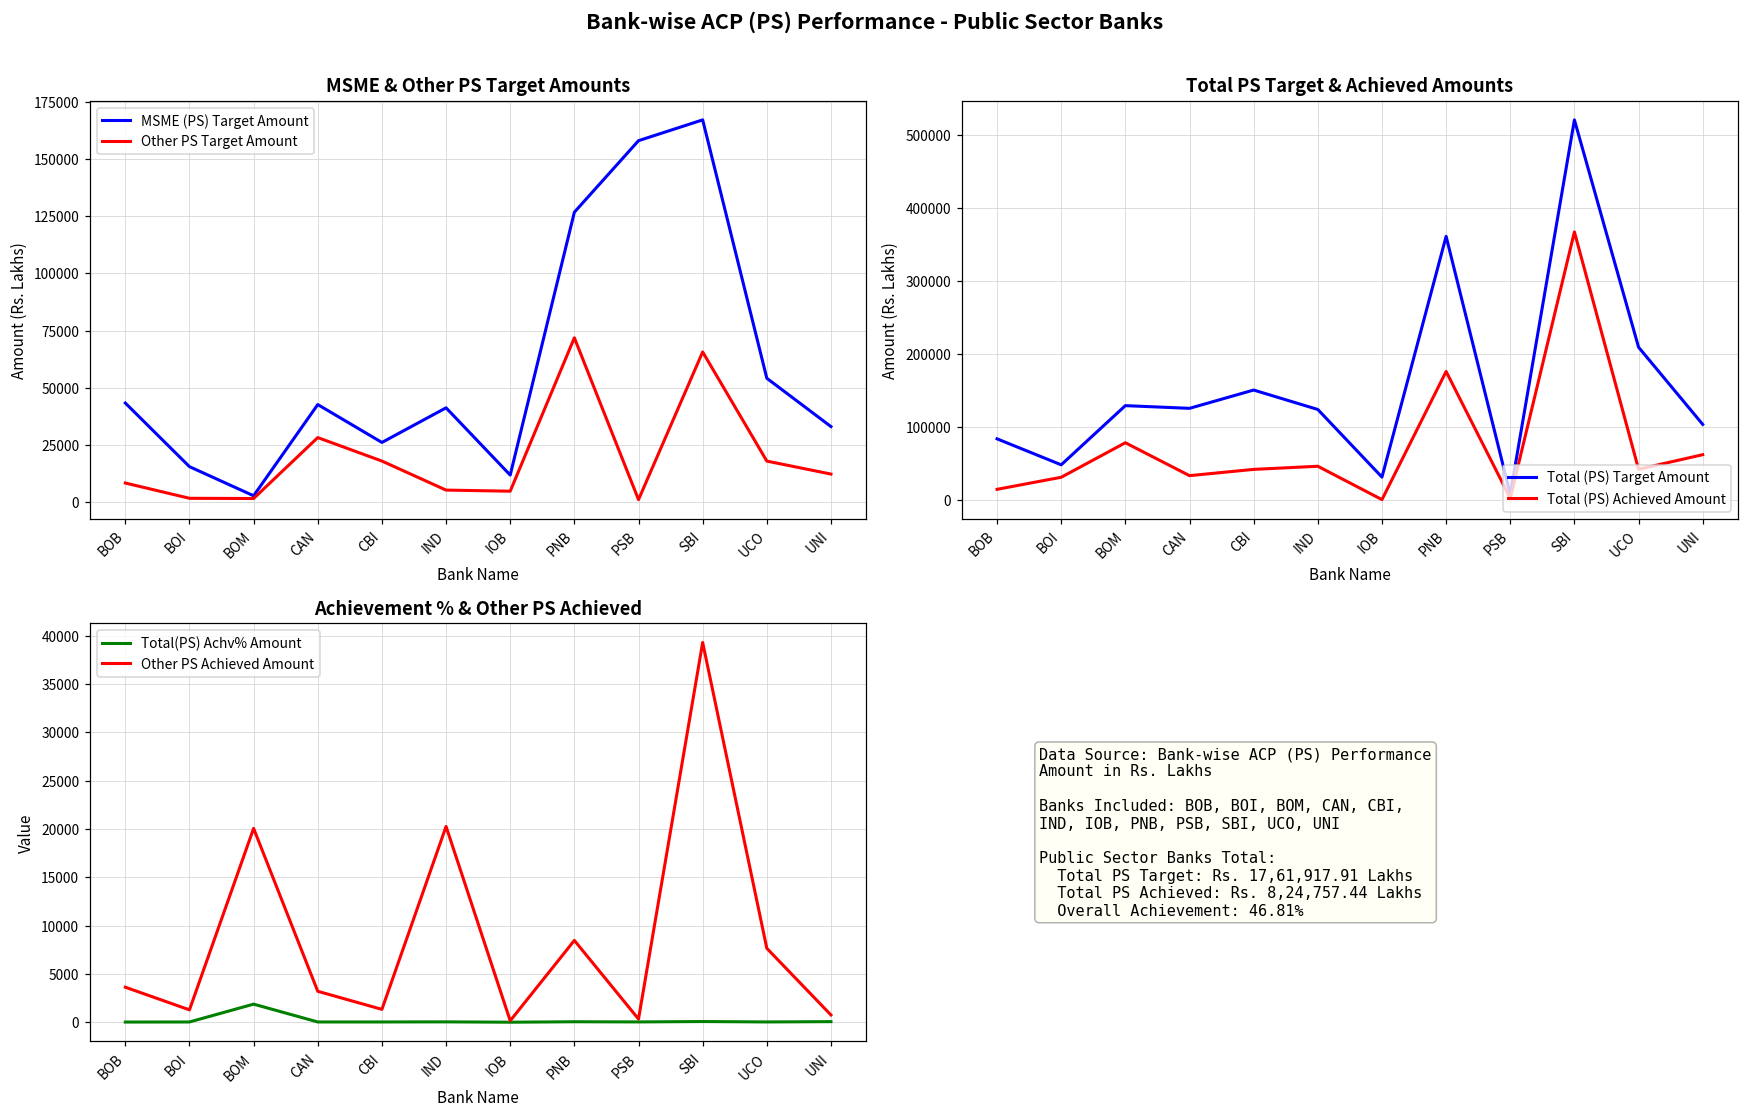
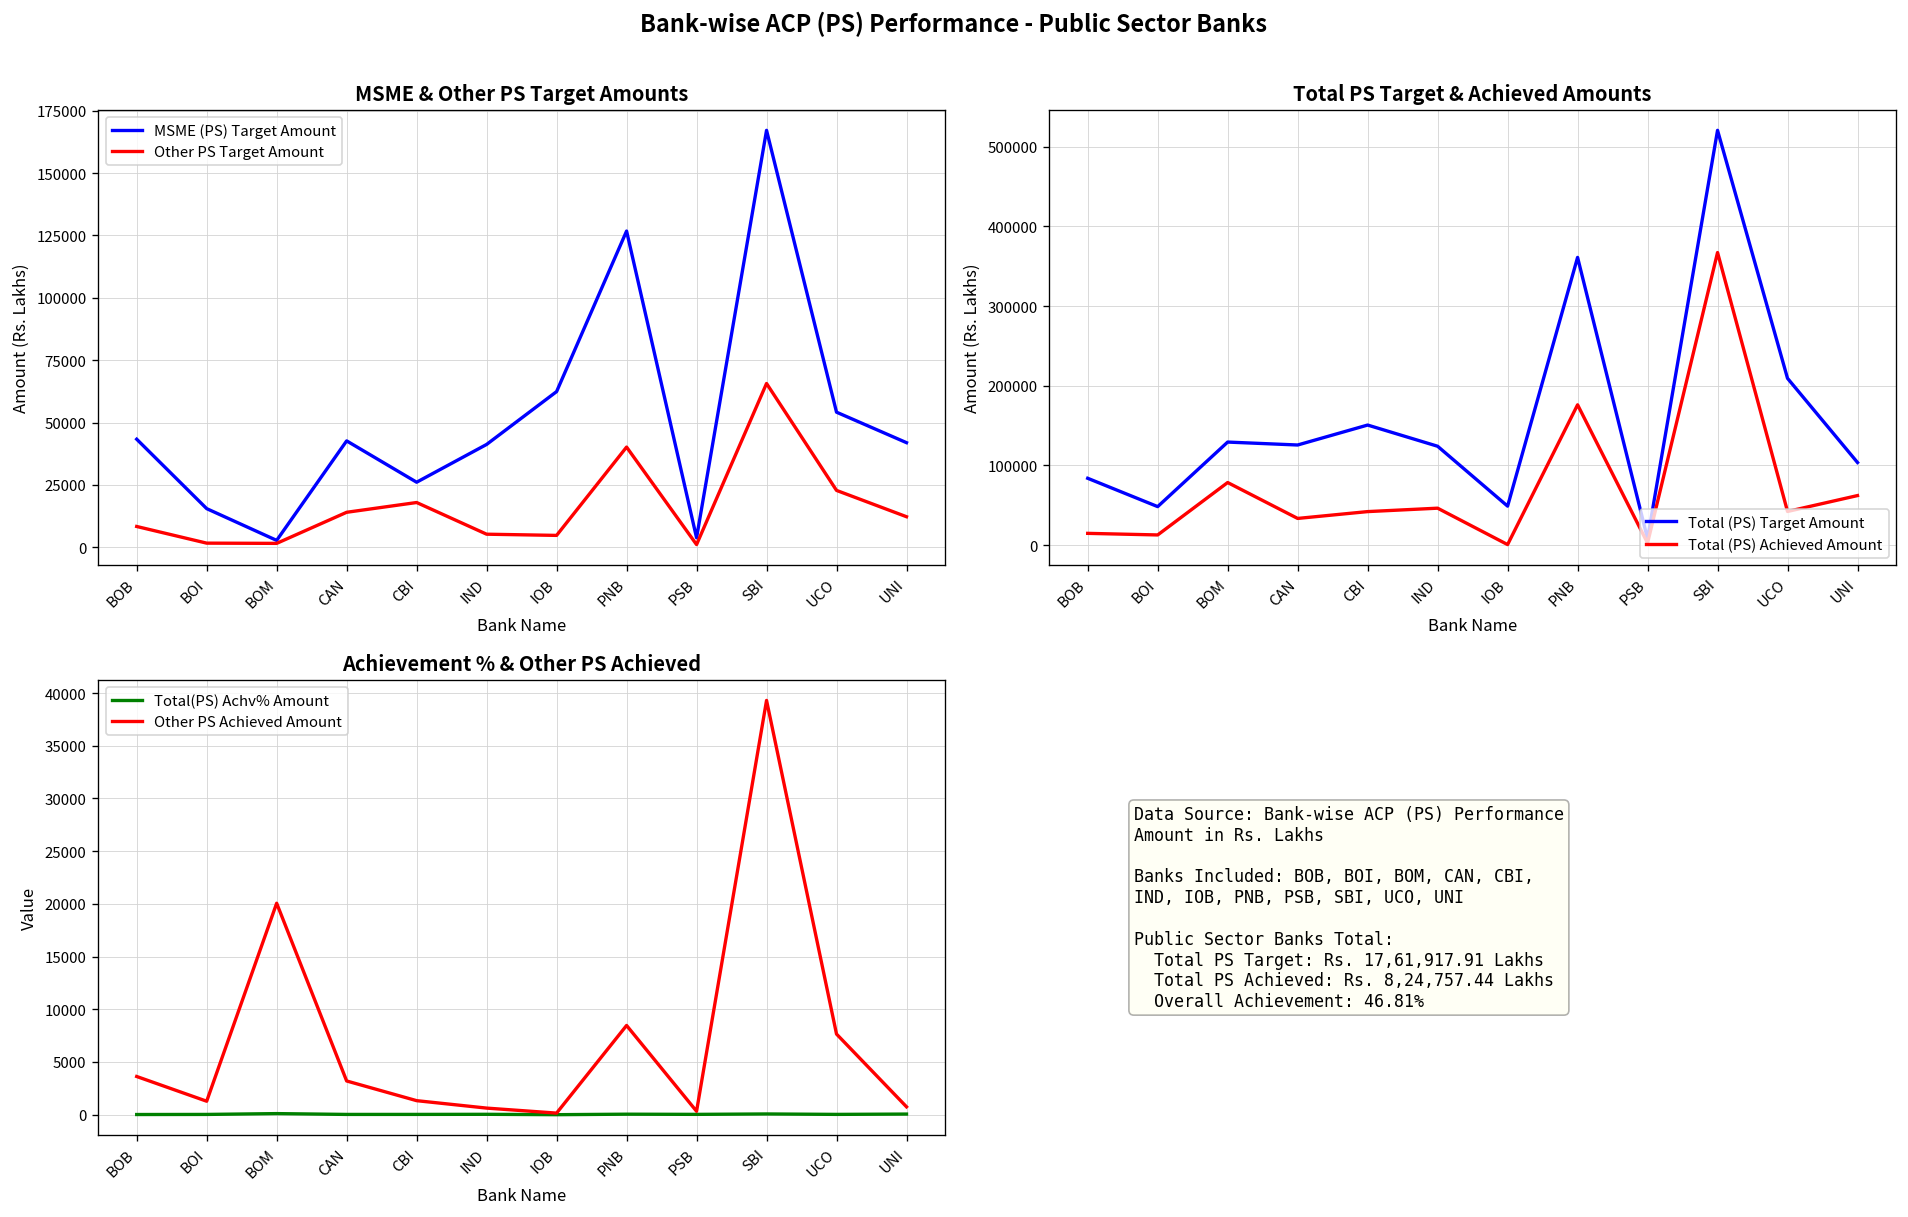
MSME & Other PS Target Amounts, Other PS Target Amount, CAN: 28000 -> 14000
MSME & Other PS Target Amounts, MSME (PS) Target Amount, IOB: 12000 -> 62000
MSME & Other PS Target Amounts, Other PS Target Amount, PNB: 72000 -> 40000
MSME & Other PS Target Amounts, MSME (PS) Target Amount, PSB: 158000 -> 4000
MSME & Other PS Target Amounts, Other PS Target Amount, UCO: 18000 -> 23000
MSME & Other PS Target Amounts, MSME (PS) Target Amount, UNI: 33000 -> 42000
Total PS Target & Achieved Amounts, Total (PS) Achieved Amount, BOI: 30000 -> 10000
Total PS Target & Achieved Amounts, Total (PS) Target Amount, IOB: 30000 -> 50000
Achievement % & Other PS Achieved, Total(PS) Achv% Amount, BOM: 2000 -> 0
Achievement % & Other PS Achieved, Other PS Achieved Amount, IND: 20000 -> 1000
